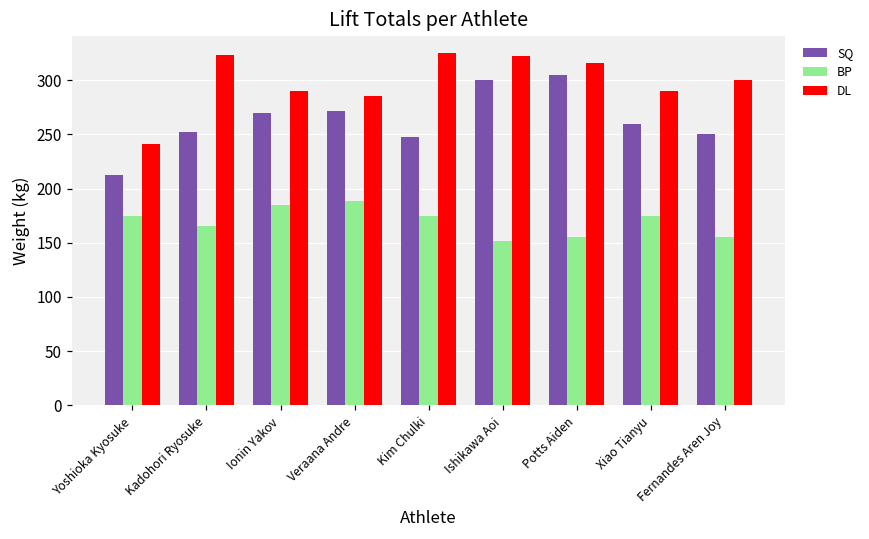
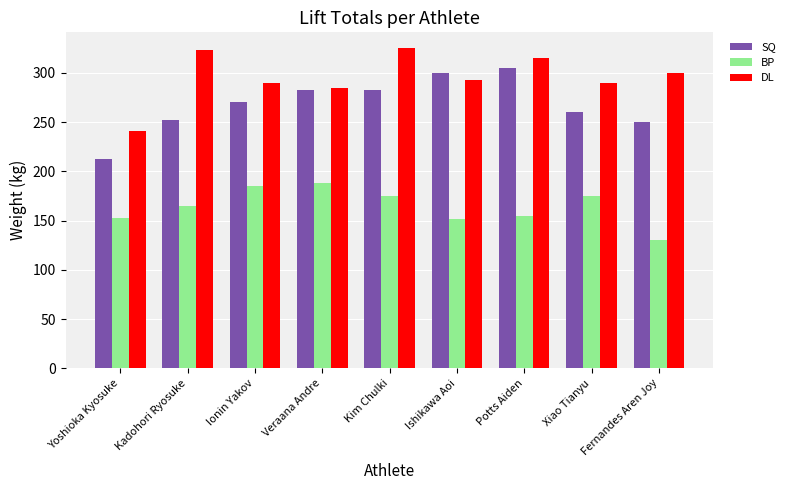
BP, Yoshioka Kyosuke: 170 -> 150
SQ, Veraana Andre: 270 -> 280
SQ, Kim Chulki: 250 -> 280
DL, Ishikawa Aoi: 320 -> 290
BP, Fernandes Aren Joy: 160 -> 130
